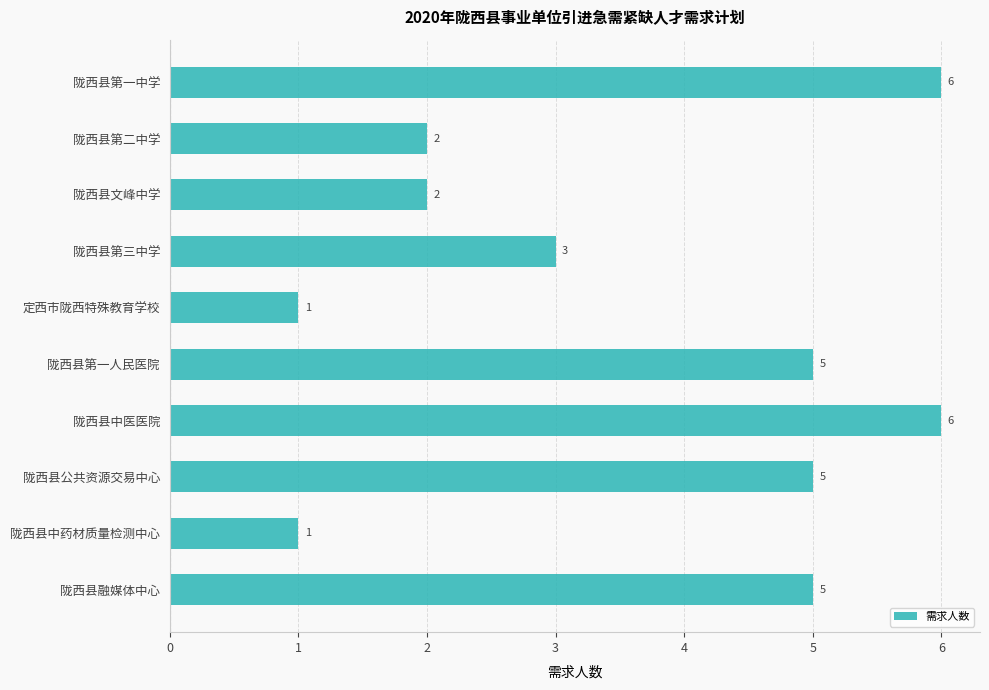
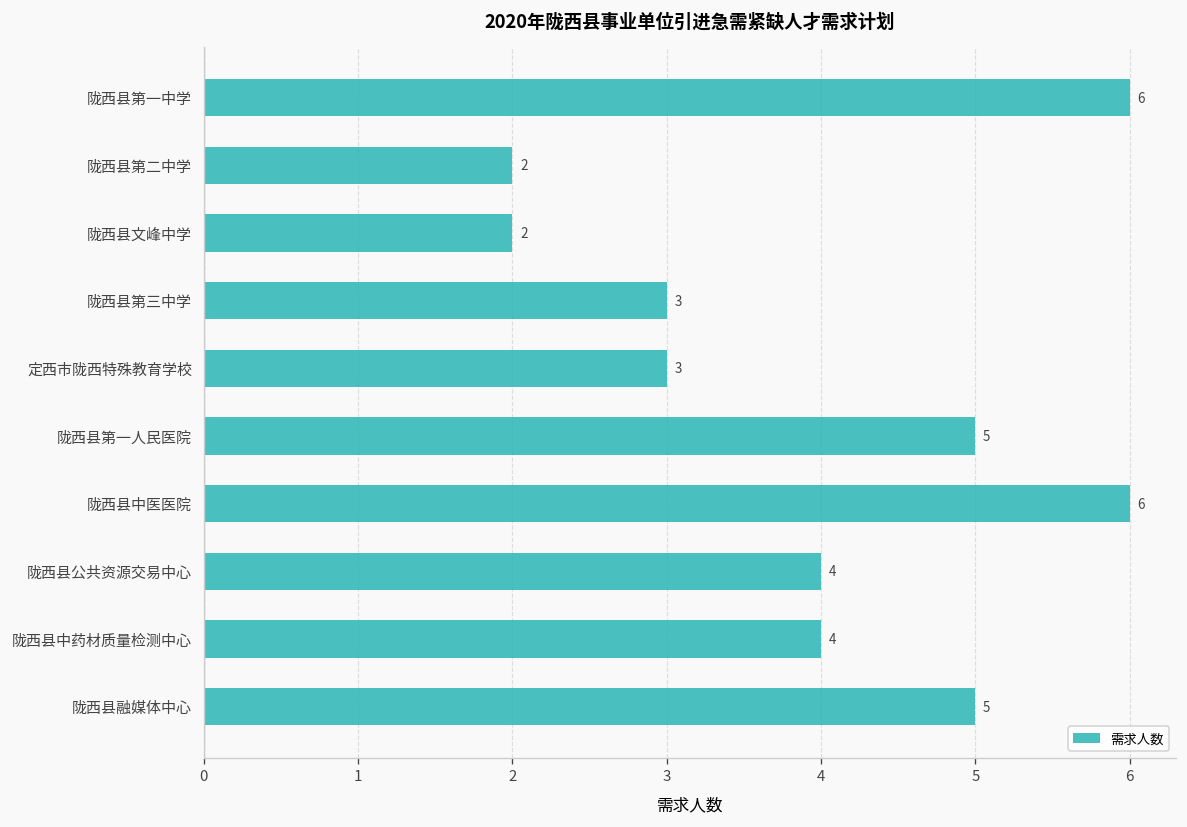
定西市陇西特殊教育学校: 1 -> 3
陇西县公共资源交易中心: 5 -> 4
陇西县中药材质量检测中心: 1 -> 4
